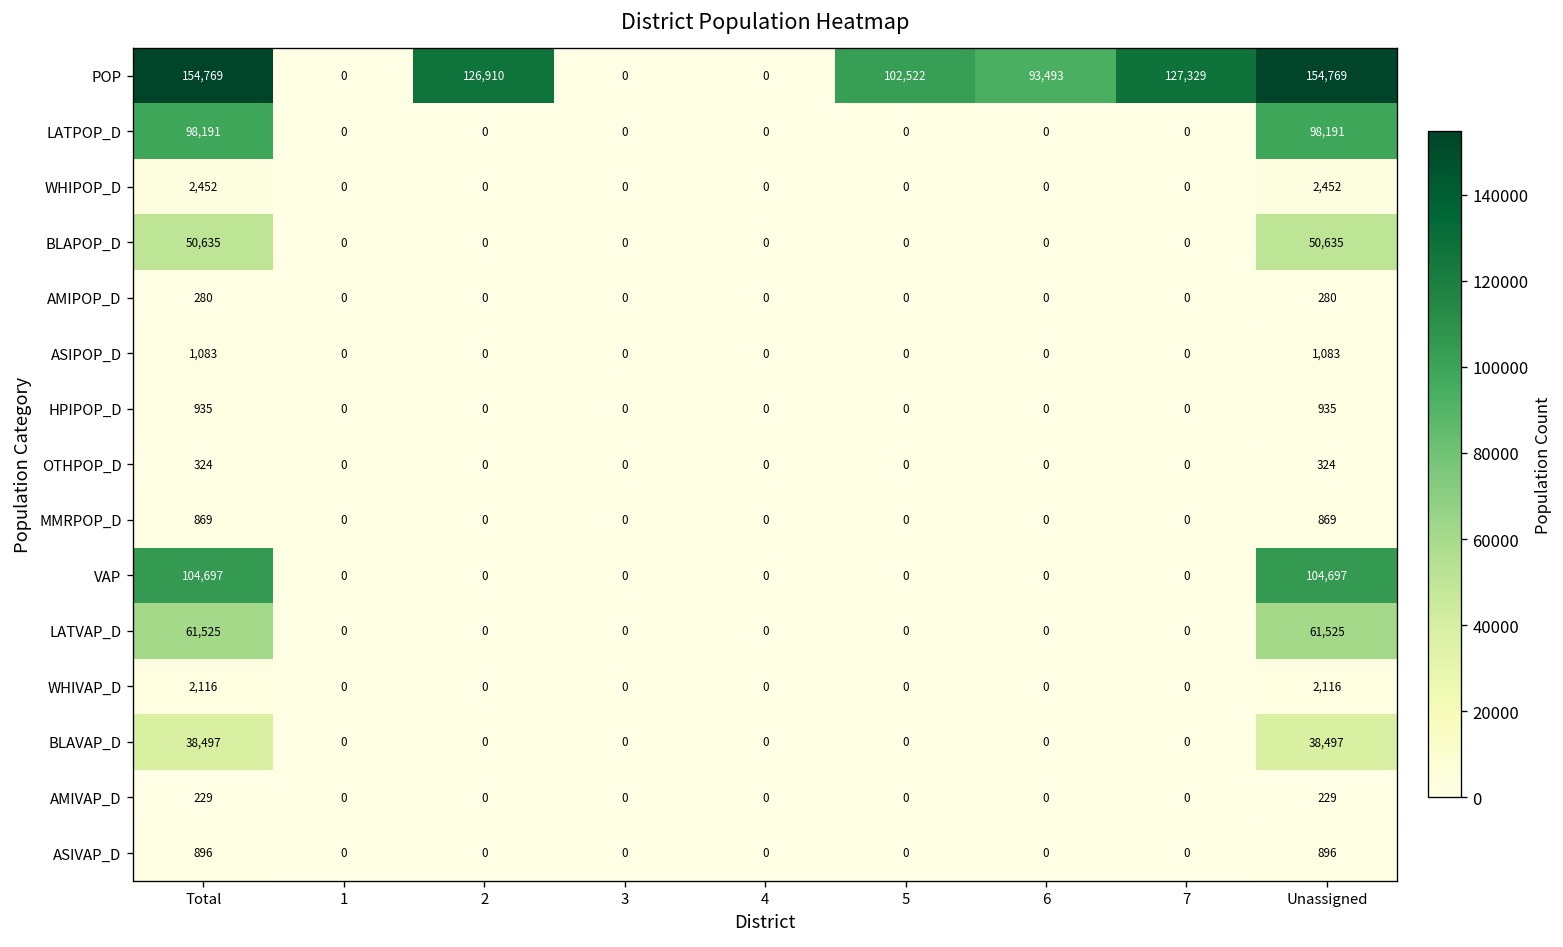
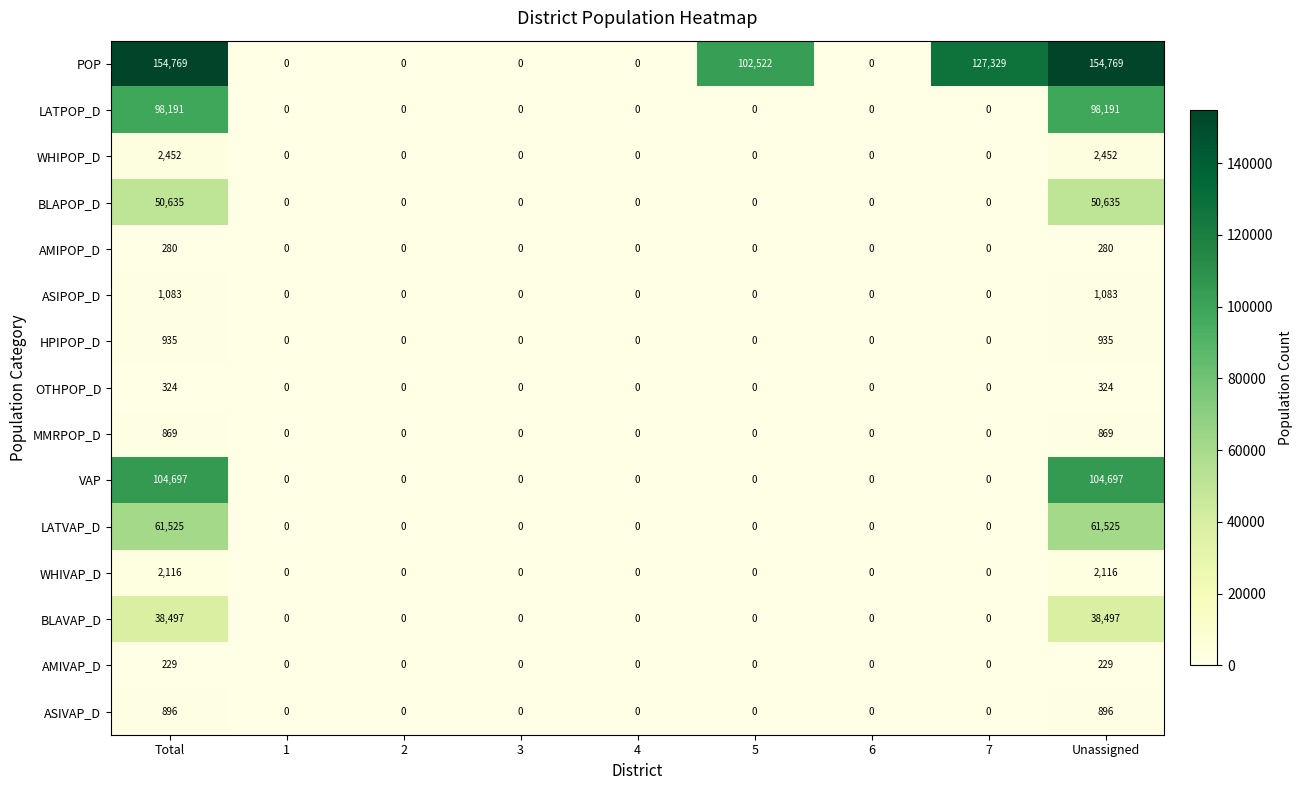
POP, 2: 126,910 -> 0
POP, 6: 93,493 -> 0
